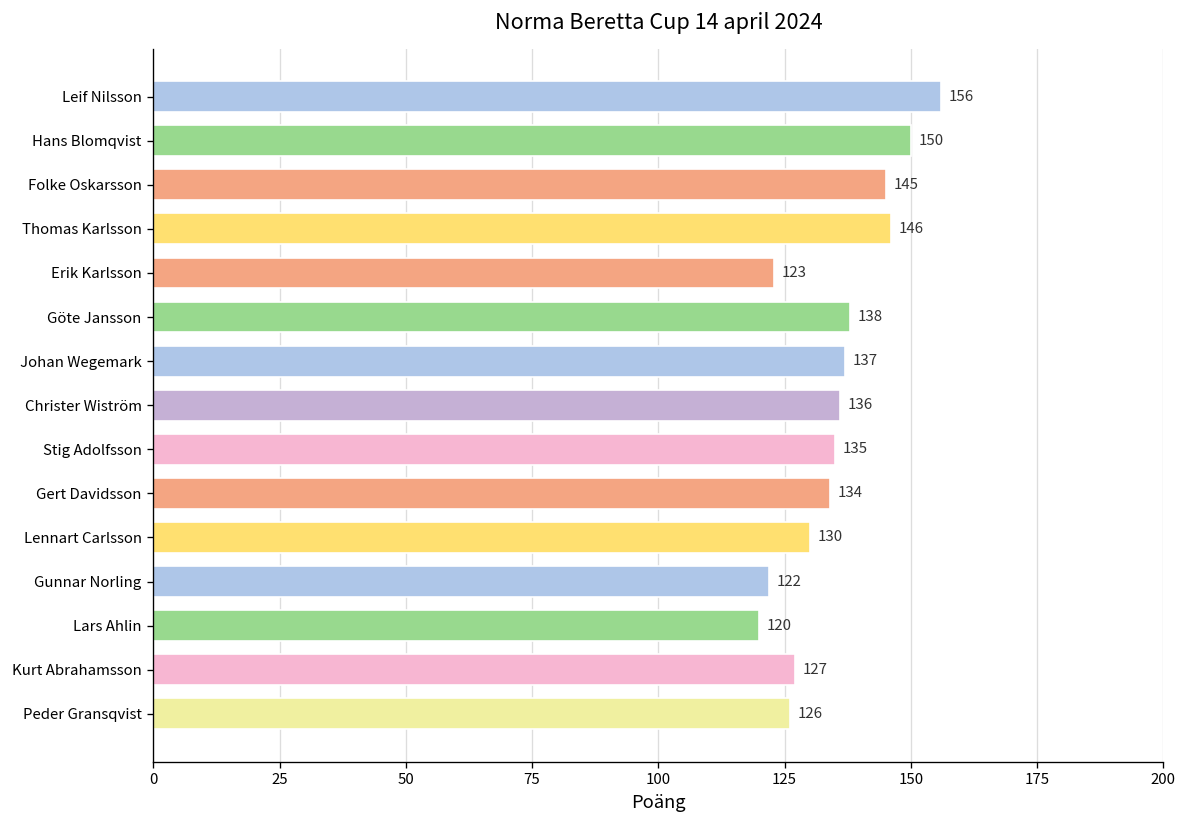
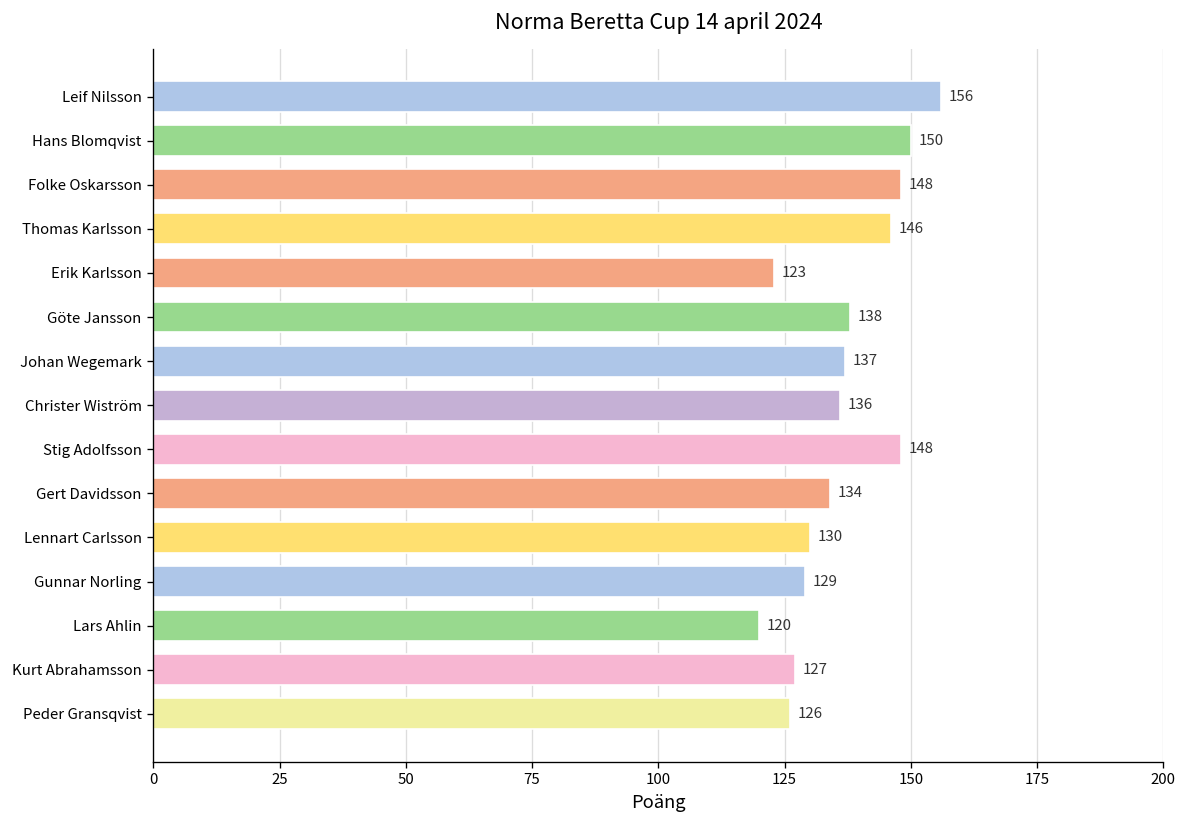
Folke Oskarsson: 145 -> 148
Stig Adolfsson: 135 -> 148
Gunnar Norling: 122 -> 129
